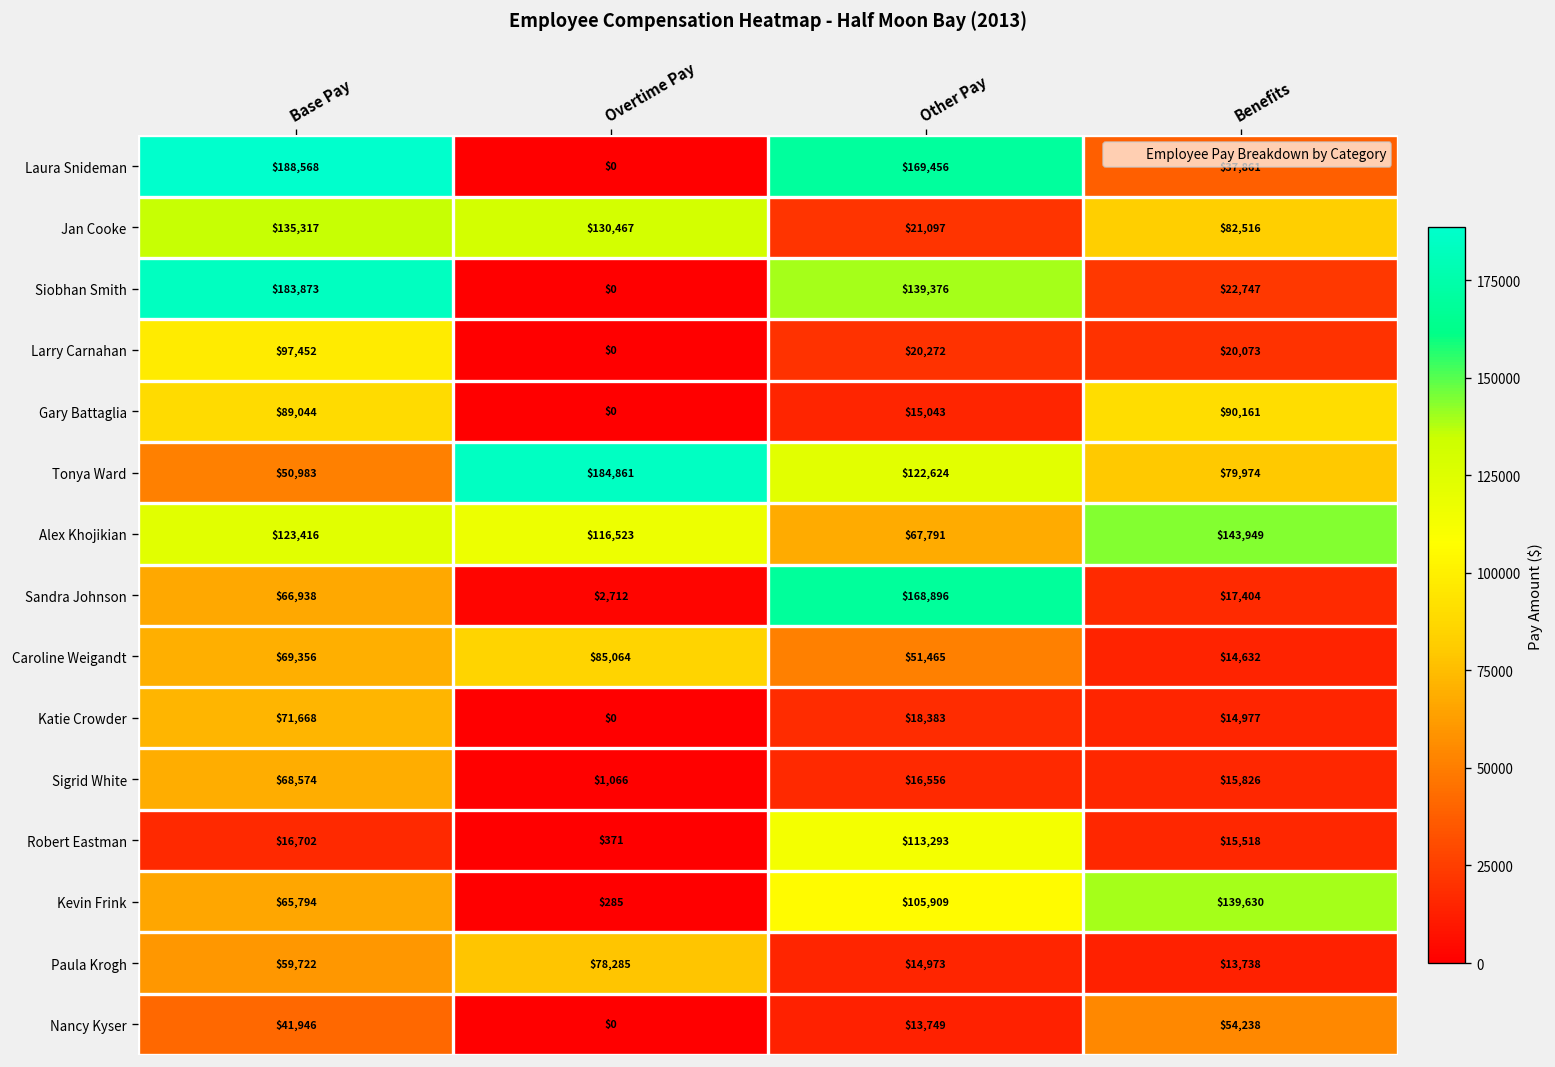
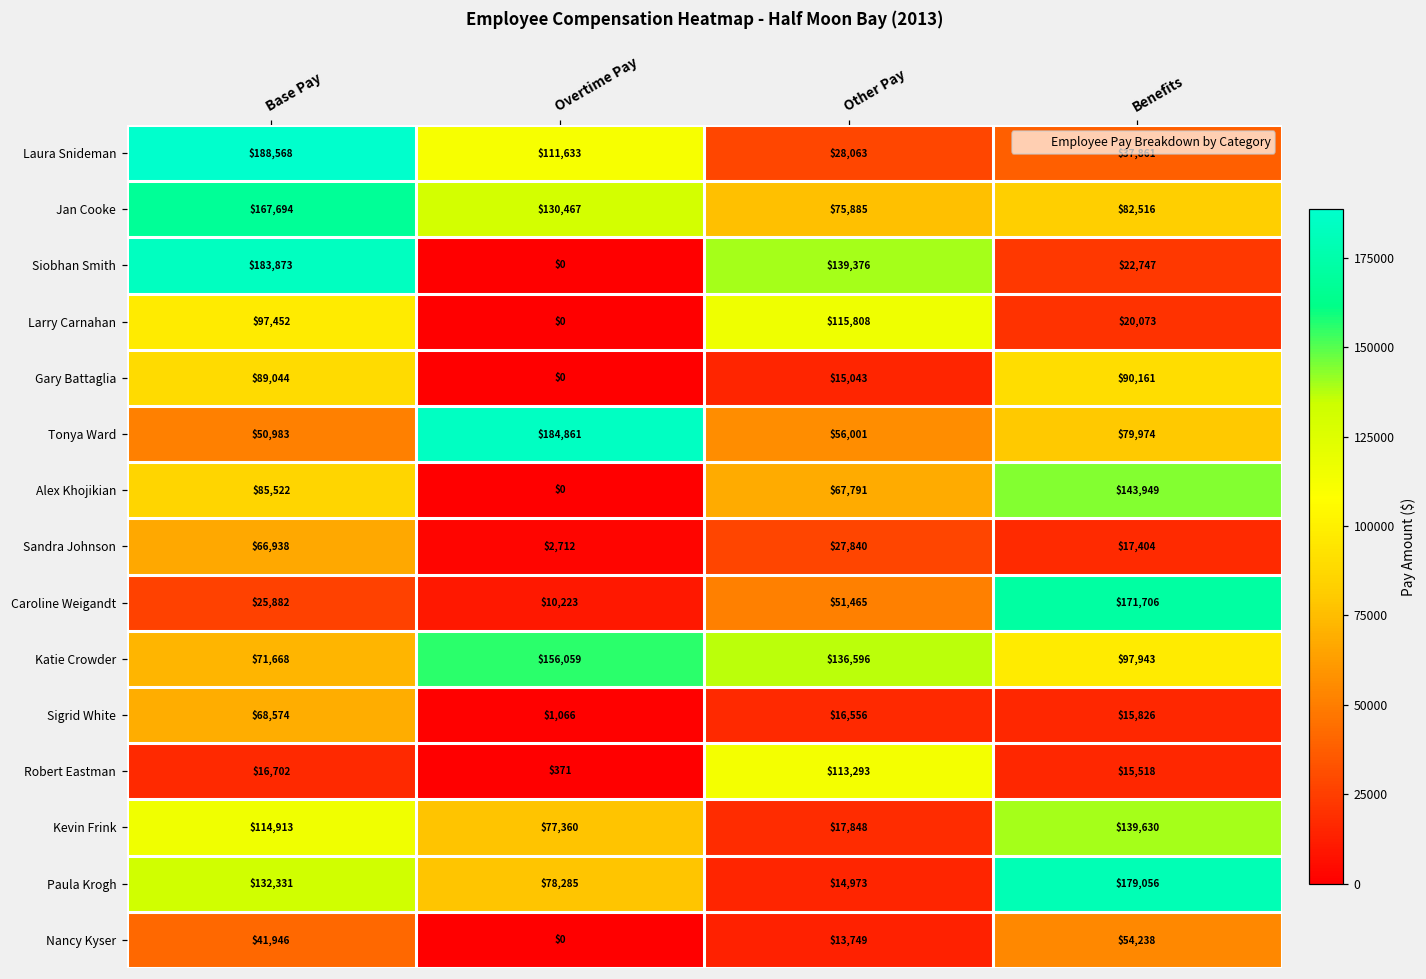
Laura Snideman, Overtime Pay: $0 -> $111,633
Laura Snideman, Other Pay: $169,456 -> $28,063
Jan Cooke, Base Pay: $135,317 -> $167,694
Jan Cooke, Other Pay: $21,097 -> $75,885
Larry Carnahan, Other Pay: $20,272 -> $115,808
Tonya Ward, Other Pay: $122,624 -> $56,001
Alex Khojikian, Base Pay: $123,416 -> $85,522
Alex Khojikian, Overtime Pay: $116,523 -> $0
Sandra Johnson, Other Pay: $168,896 -> $27,840
Caroline Weigandt, Base Pay: $69,356 -> $25,882
Caroline Weigandt, Overtime Pay: $85,064 -> $10,223
Caroline Weigandt, Benefits: $14,632 -> $171,706
Katie Crowder, Overtime Pay: $0 -> $156,059
Katie Crowder, Other Pay: $18,383 -> $136,596
Katie Crowder, Benefits: $14,977 -> $97,943
Kevin Frink, Base Pay: $65,794 -> $114,913
Kevin Frink, Overtime Pay: $285 -> $77,360
Kevin Frink, Other Pay: $105,909 -> $17,848
Paula Krogh, Base Pay: $59,722 -> $132,331
Paula Krogh, Benefits: $13,738 -> $179,056
